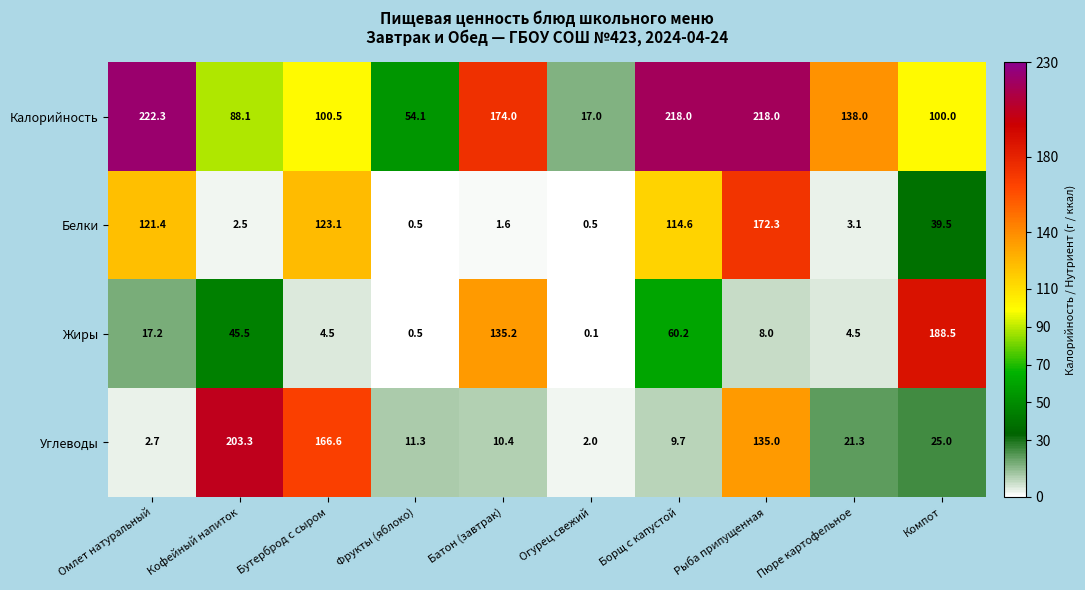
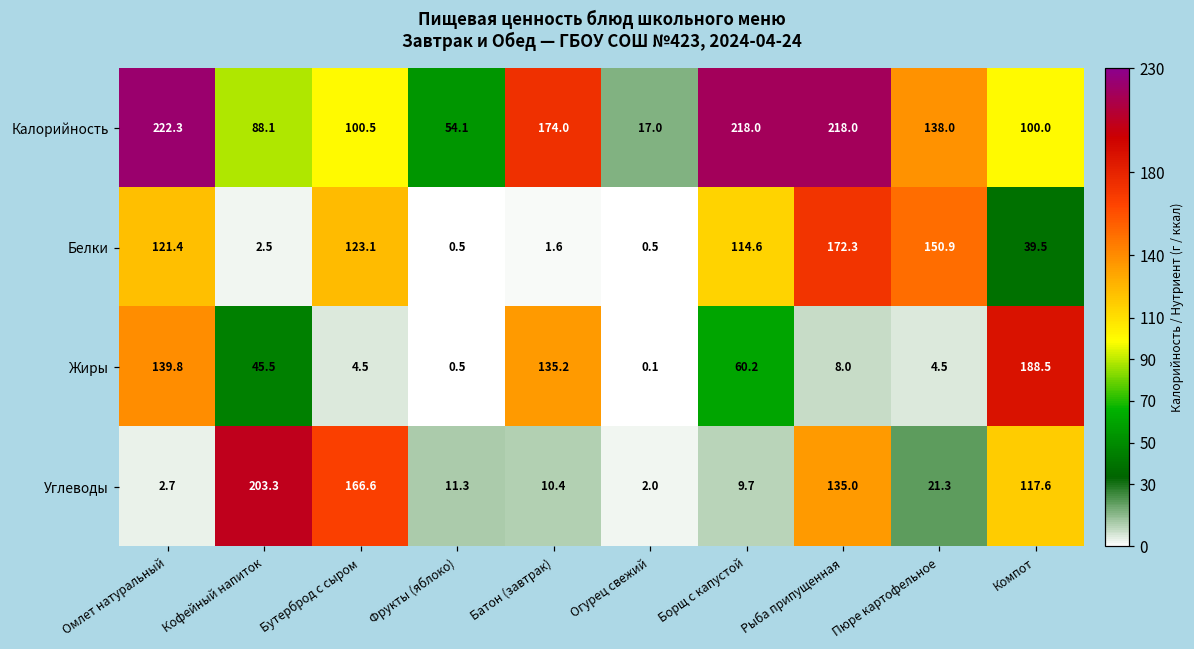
Белки, Пюре картофельное: 3.1 -> 150.9
Жиры, Омлет натуральный: 17.2 -> 139.8
Углеводы, Компот: 25.0 -> 117.6
